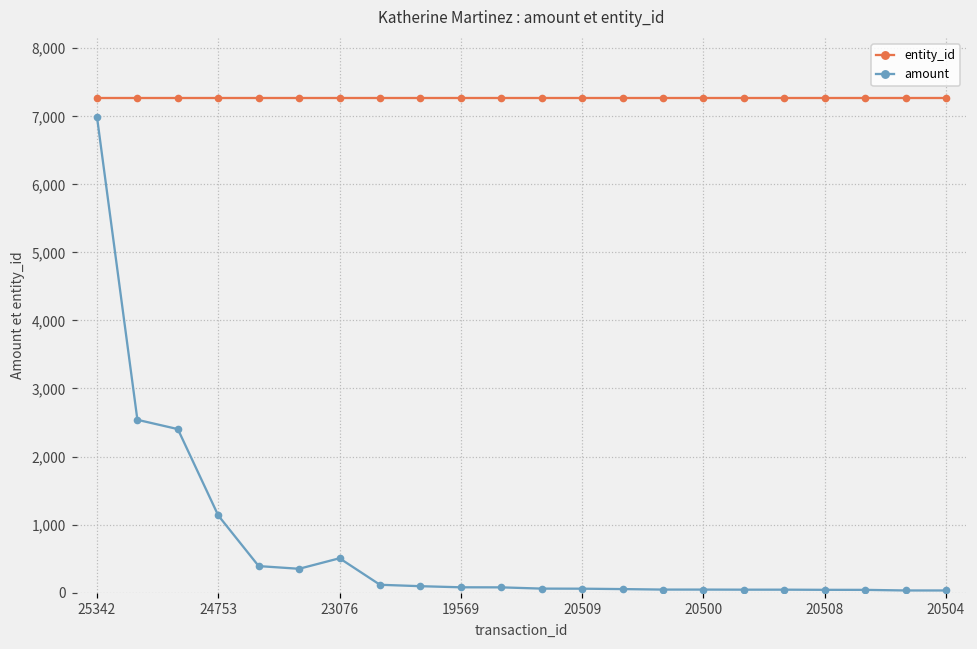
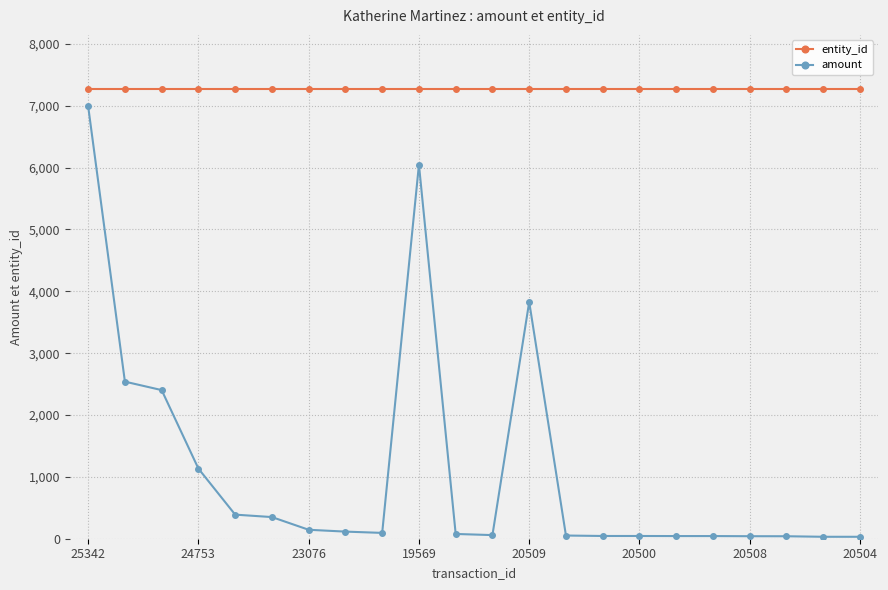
amount, 23076: 500 -> 100
amount, 19569: 100 -> 6,000
amount, 20509: 100 -> 3,800
